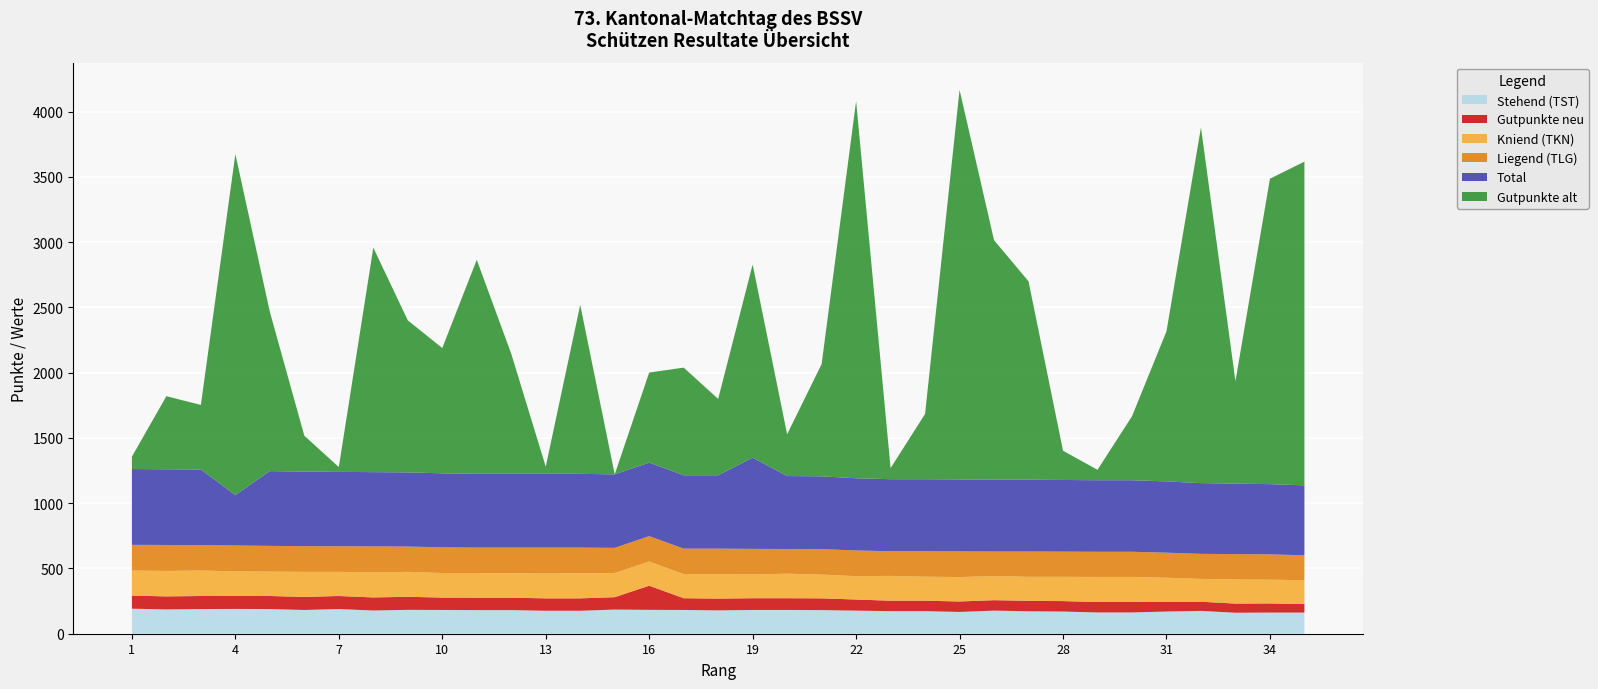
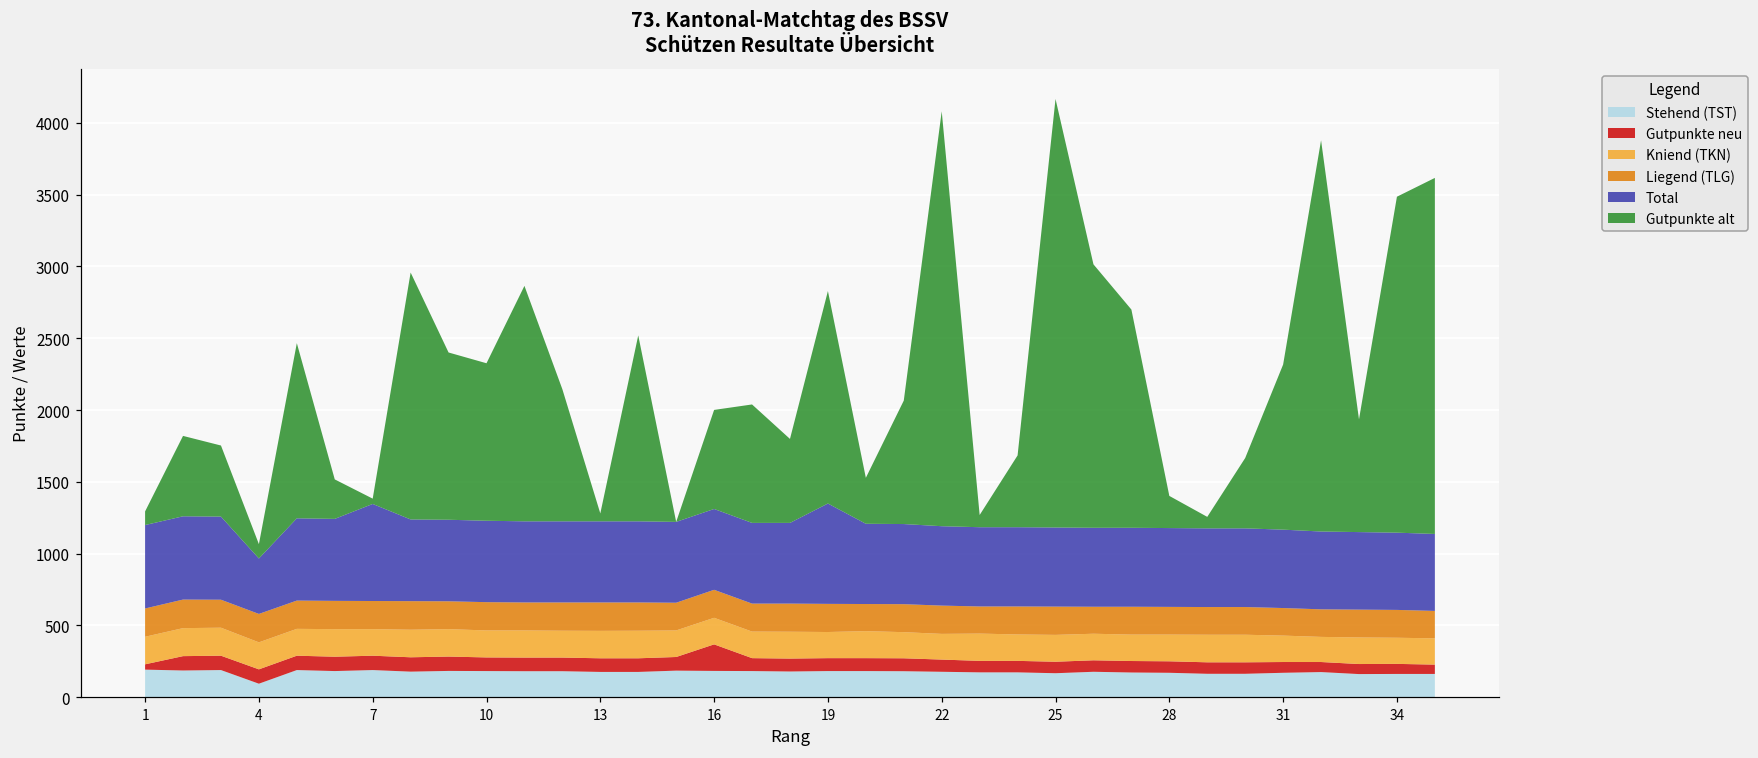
Gutpunkte neu, 1: 100 -> 40
Stehend (TST), 4: 190 -> 90
Gutpunkte alt, 4: 2610 -> 100
Total, 7: 570 -> 680
Gutpunkte alt, 10: 960 -> 1100
